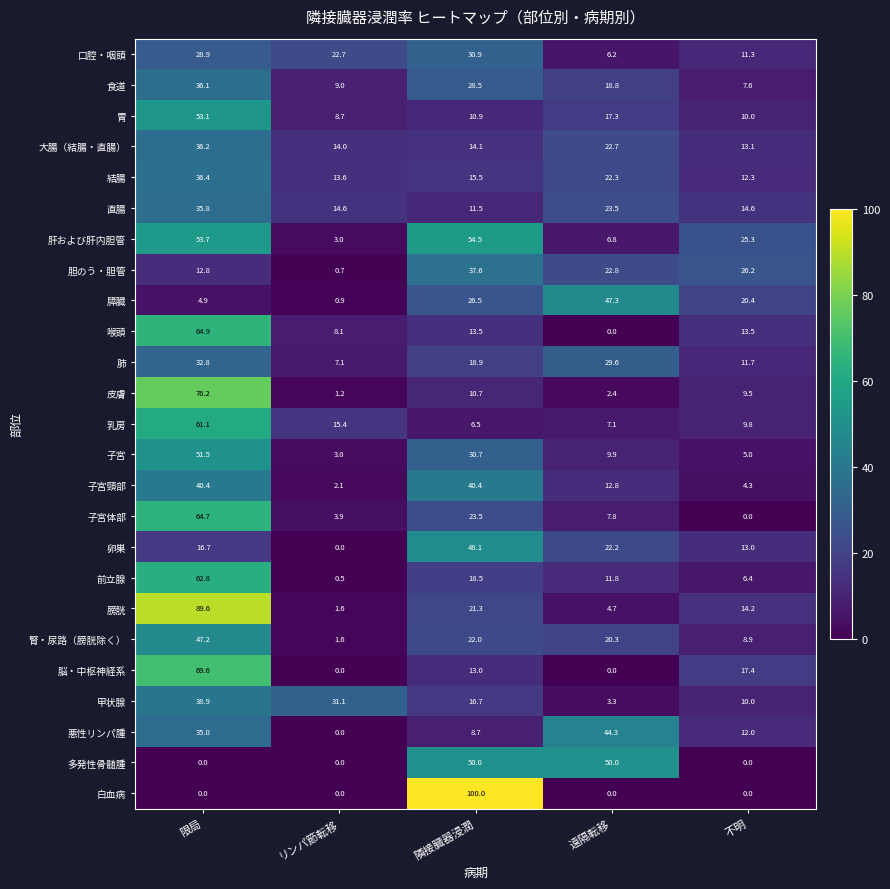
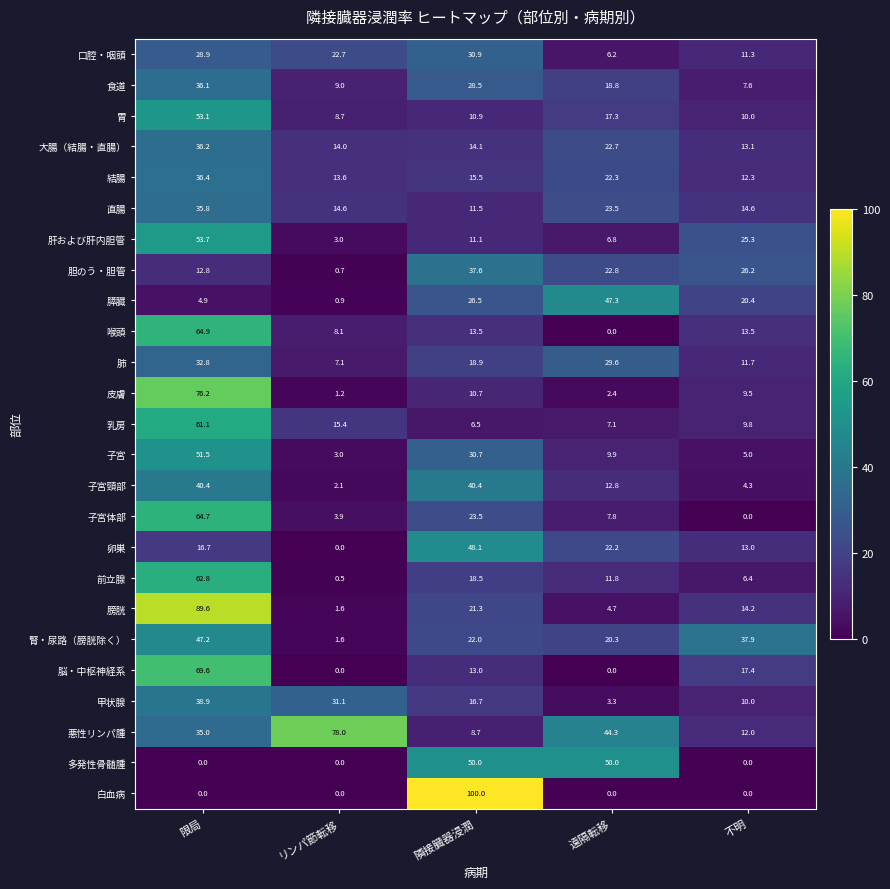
肝および肝内胆管, 隣接臓器浸潤: 54.5 -> 11.1
腎・尿路（膀胱除く）, 不明: 8.9 -> 37.9
悪性リンパ腫, リンパ節転移: 0.0 -> 78.0
